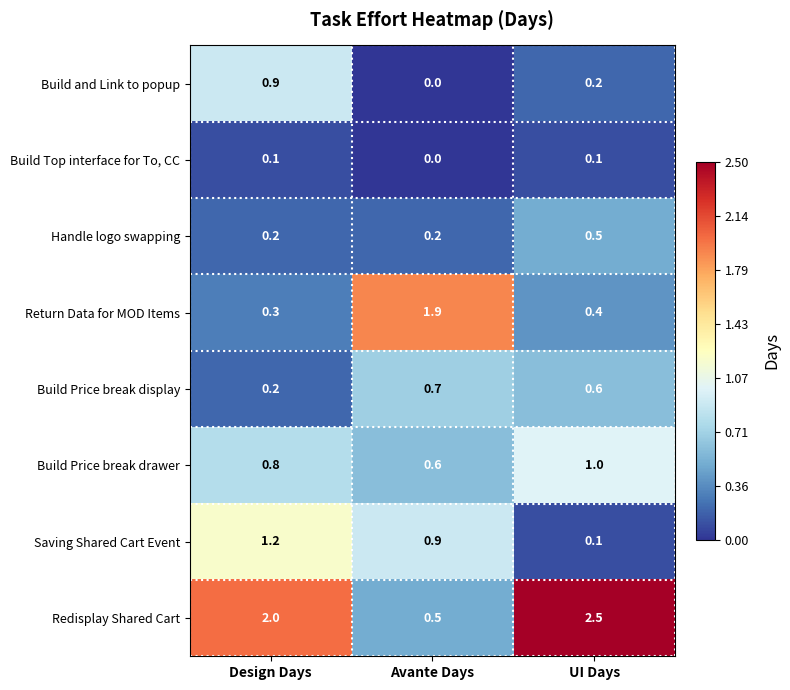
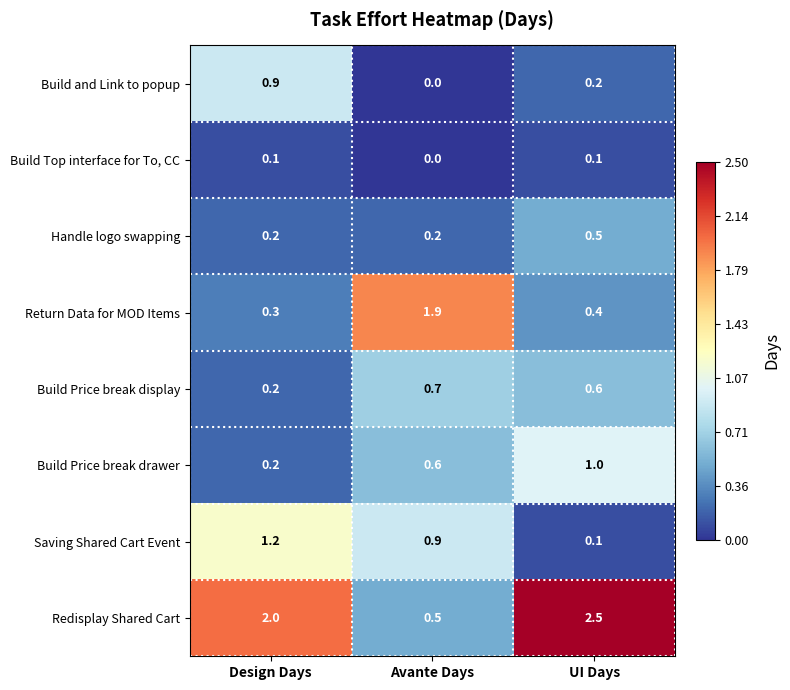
Build Price break drawer, Design Days: 0.8 -> 0.2
